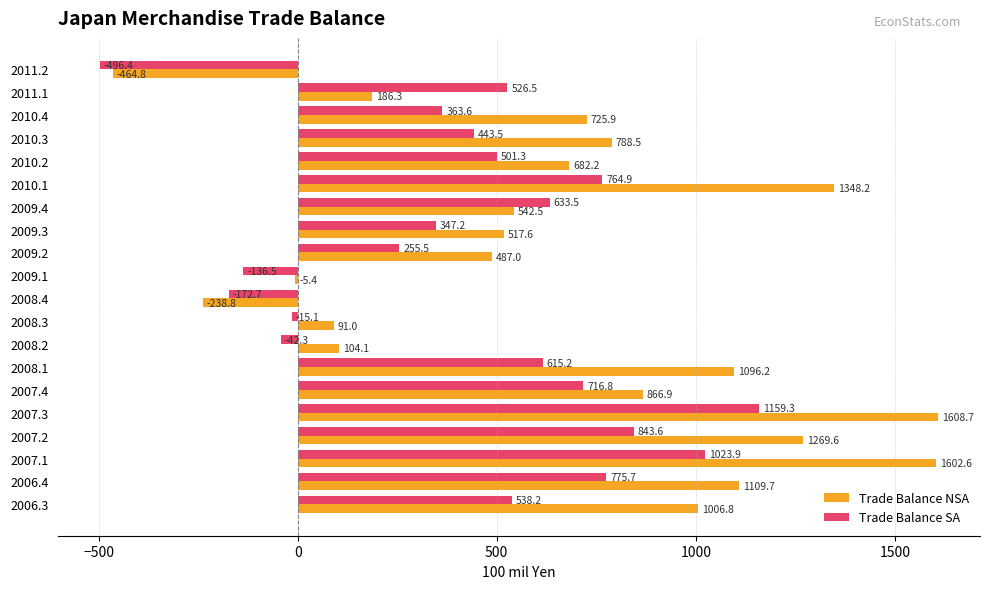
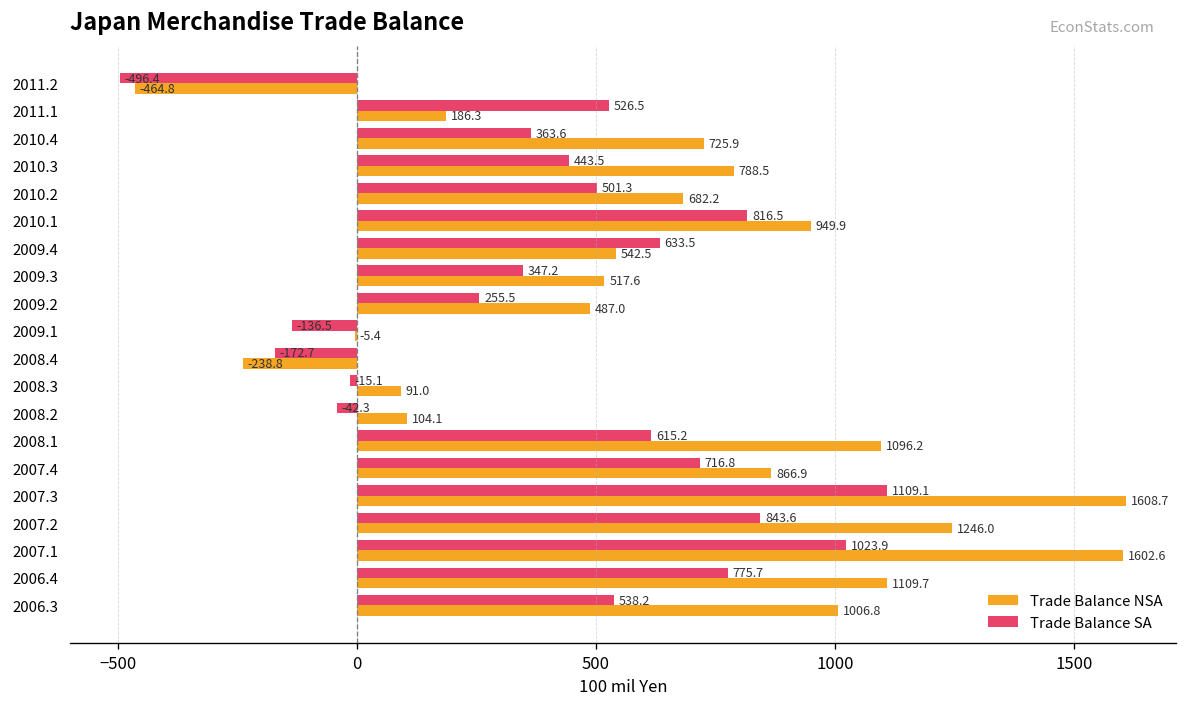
Trade Balance SA, 2010.1: 764.9 -> 816.5
Trade Balance NSA, 2010.1: 1348.2 -> 949.9
Trade Balance SA, 2007.3: 1159.3 -> 1109.1
Trade Balance NSA, 2007.2: 1269.6 -> 1246.0
